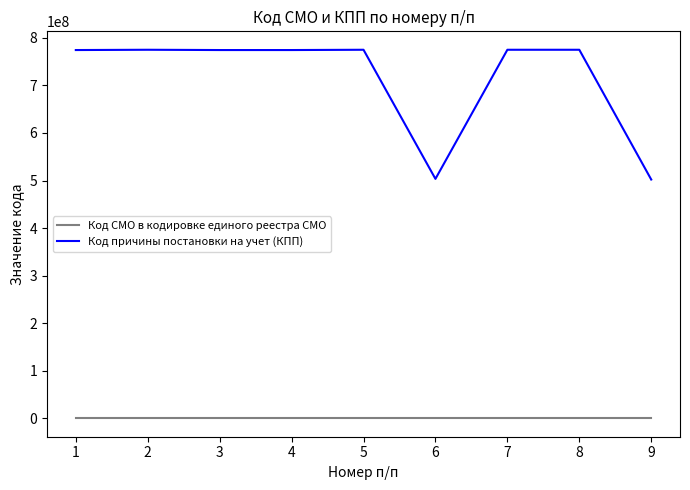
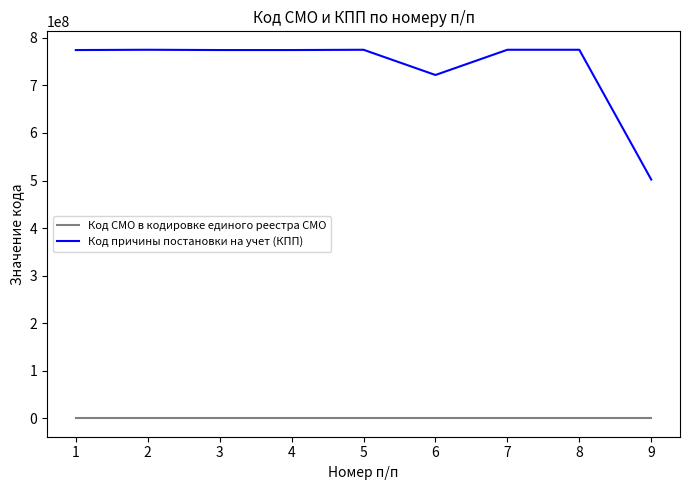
Код причины постановки на учет (КПП), 6: 500000000 -> 720000000
